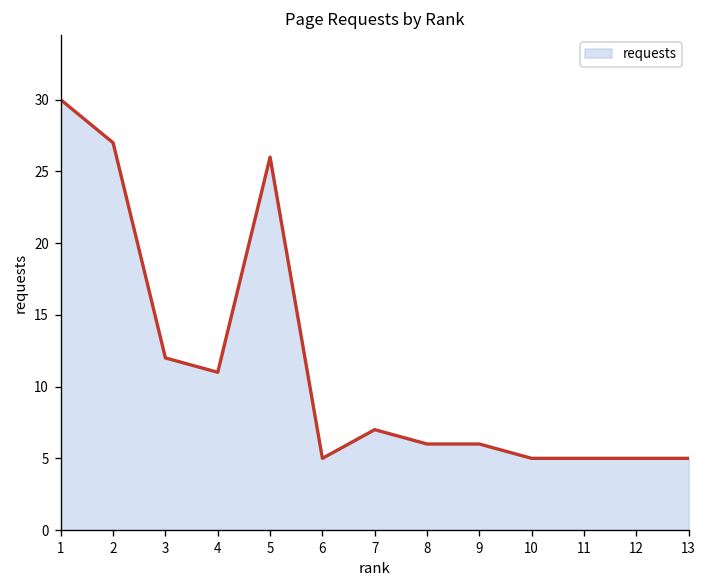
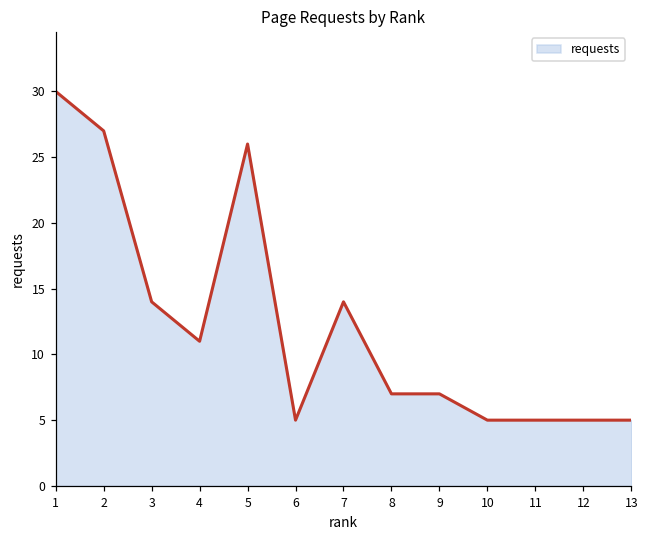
3: 12 -> 14
7: 7 -> 14
8: 6 -> 7
9: 6 -> 7
